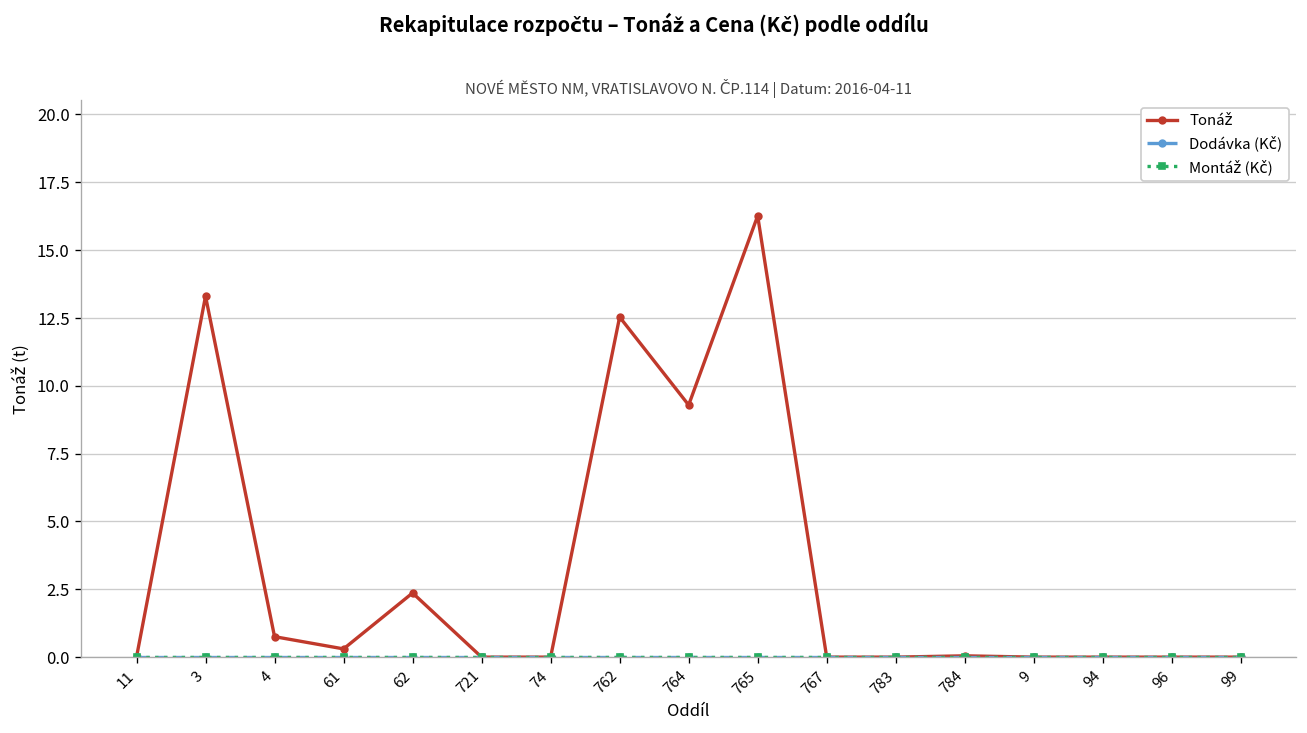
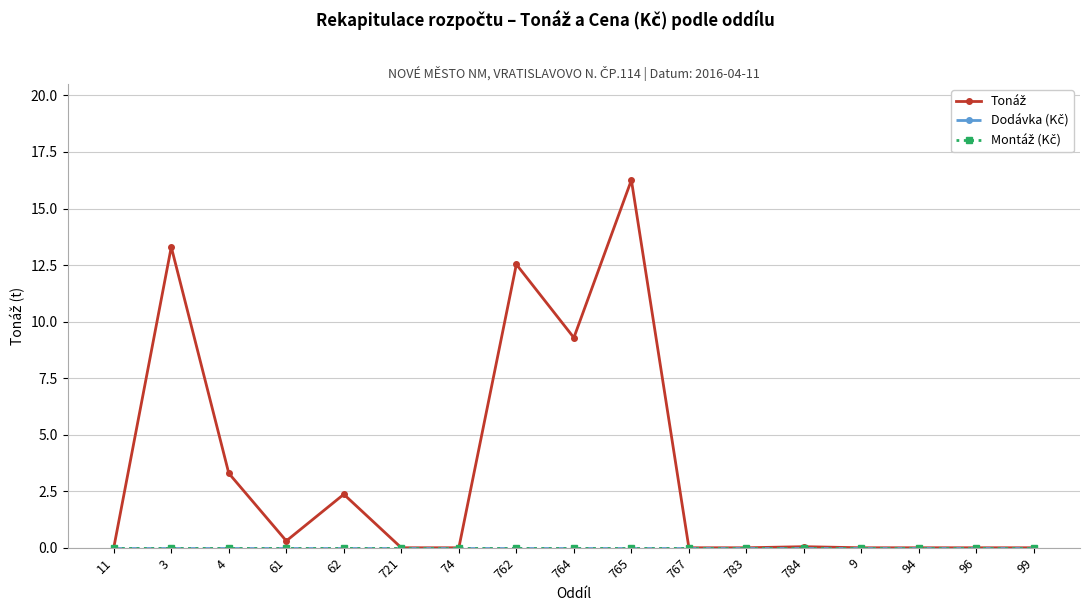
Tonáž, 4: 0.8 -> 3.3
